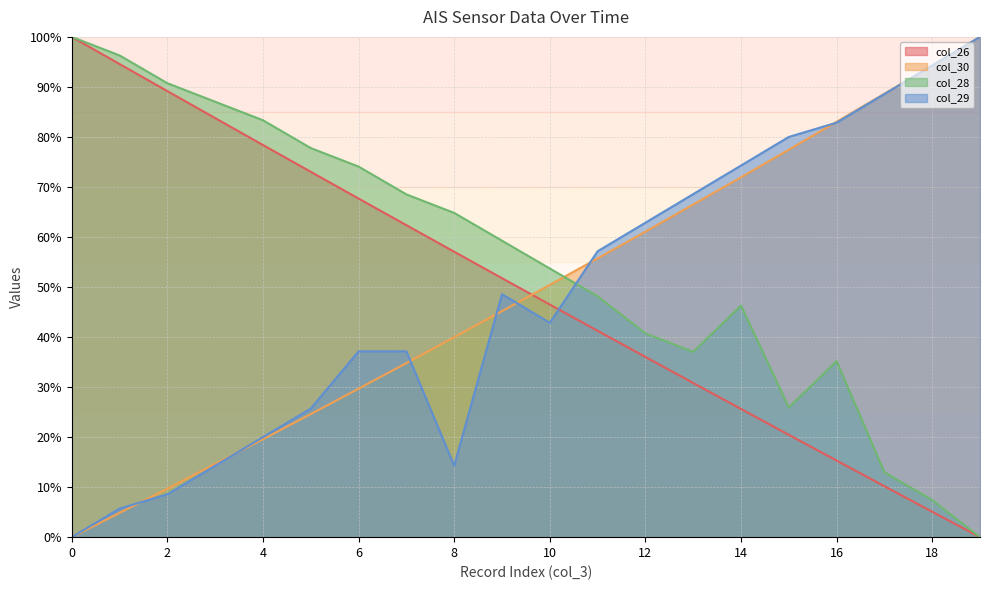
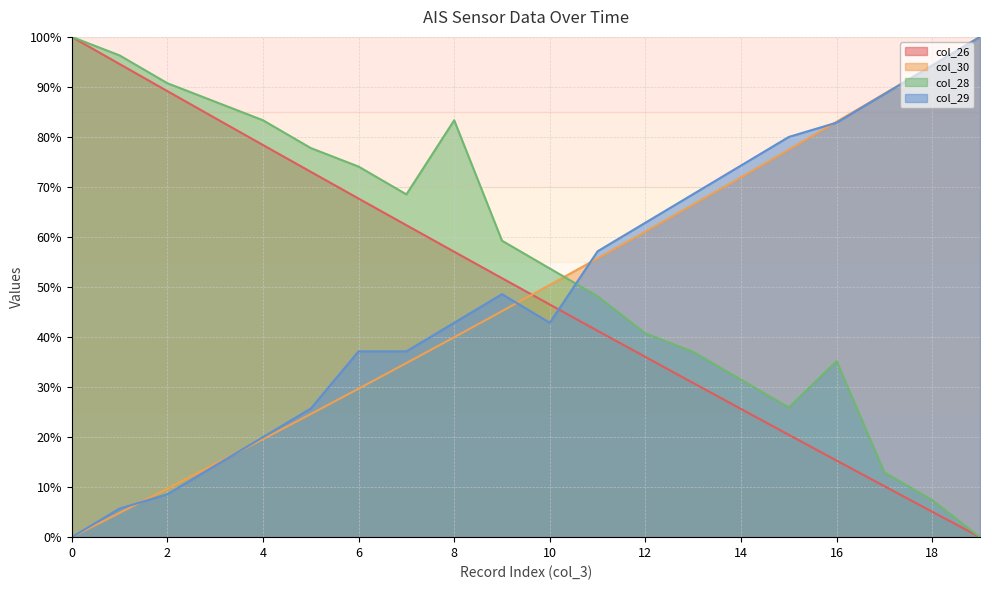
col_28, 8: 65% -> 83%
col_29, 8: 14% -> 43%
col_28, 14: 46% -> 31%
